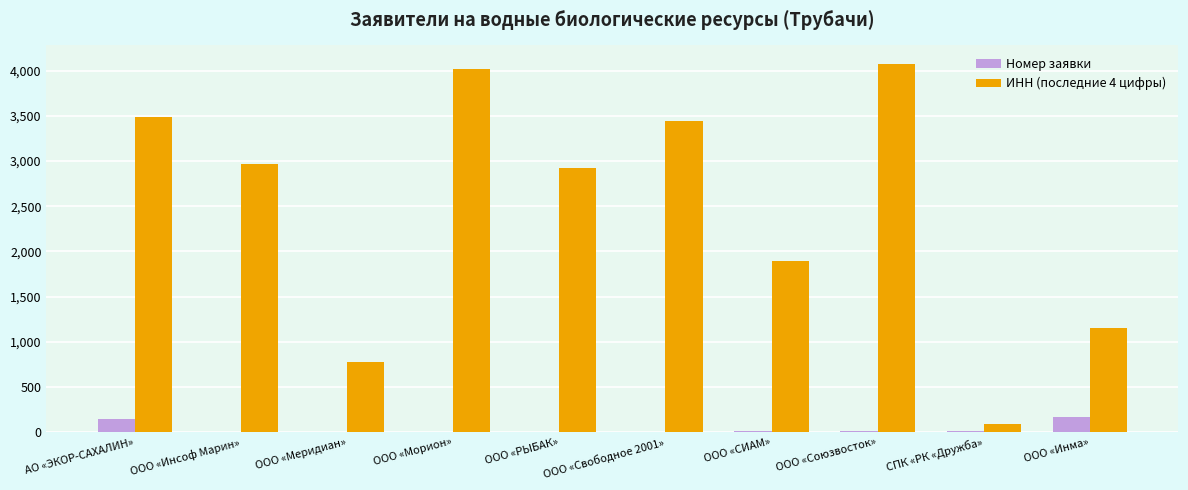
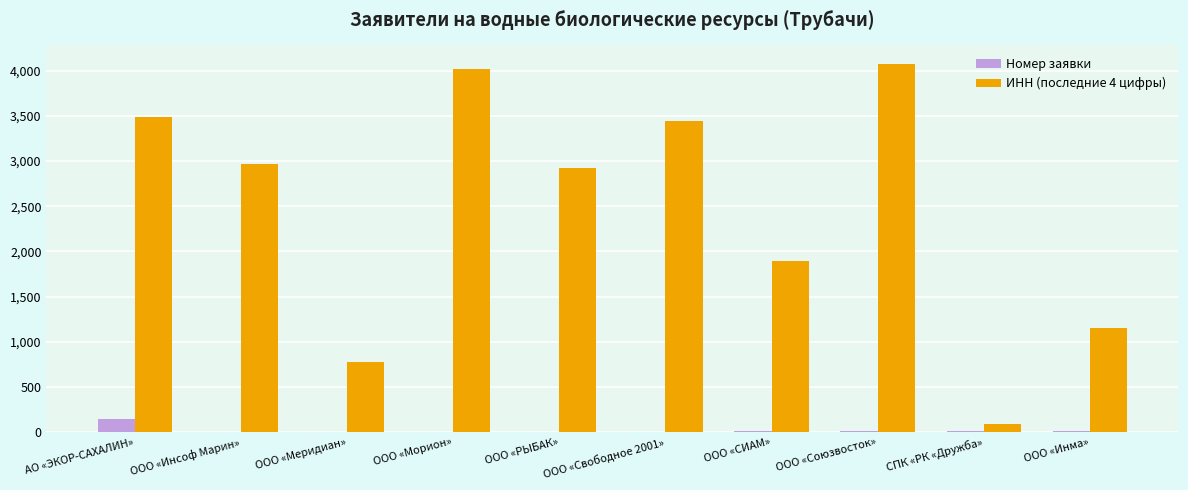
Номер заявки, ООО «Инма»: 200 -> 0
